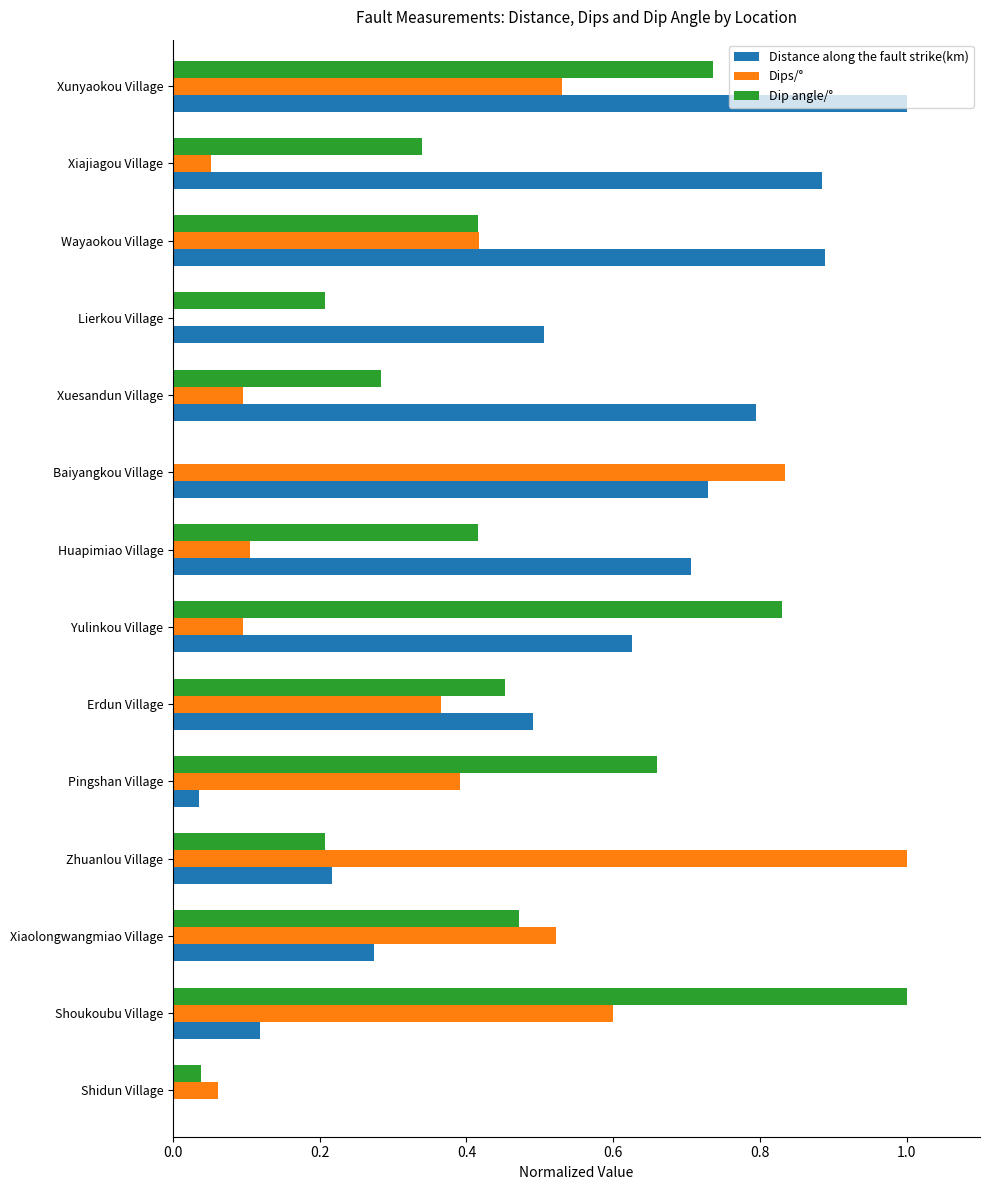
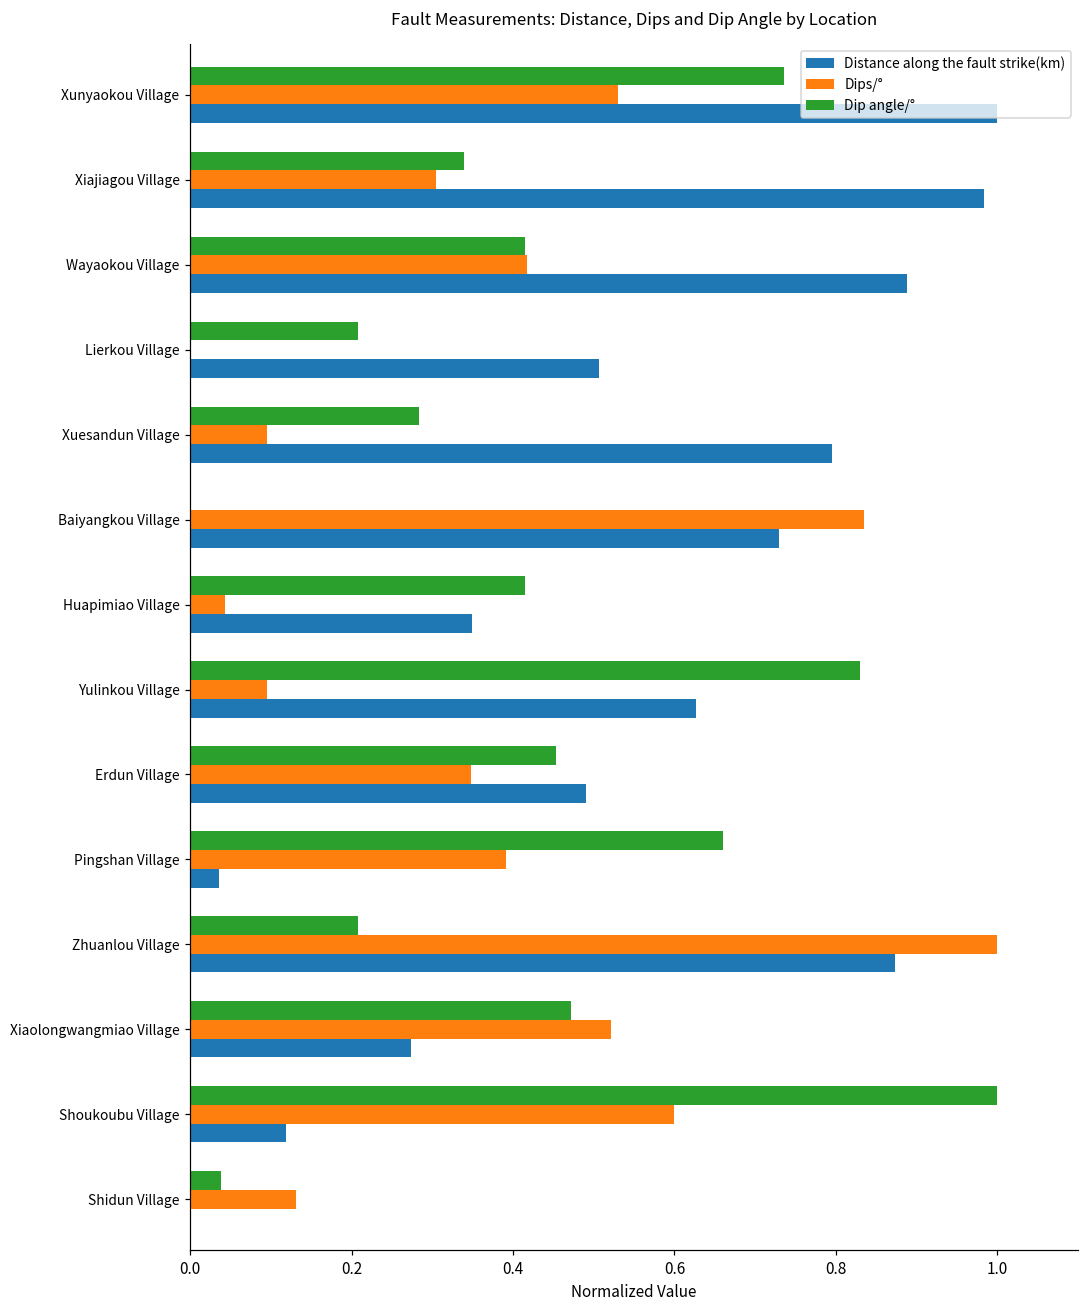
Dips/°, Xiajiagou Village: 0.05 -> 0.30
Distance along the fault strike(km), Xiajiagou Village: 0.88 -> 0.98
Dips/°, Huapimiao Village: 0.10 -> 0.04
Distance along the fault strike(km), Huapimiao Village: 0.71 -> 0.35
Dips/°, Erdun Village: 0.37 -> 0.35
Distance along the fault strike(km), Zhuanlou Village: 0.22 -> 0.87
Dips/°, Shidun Village: 0.06 -> 0.13
